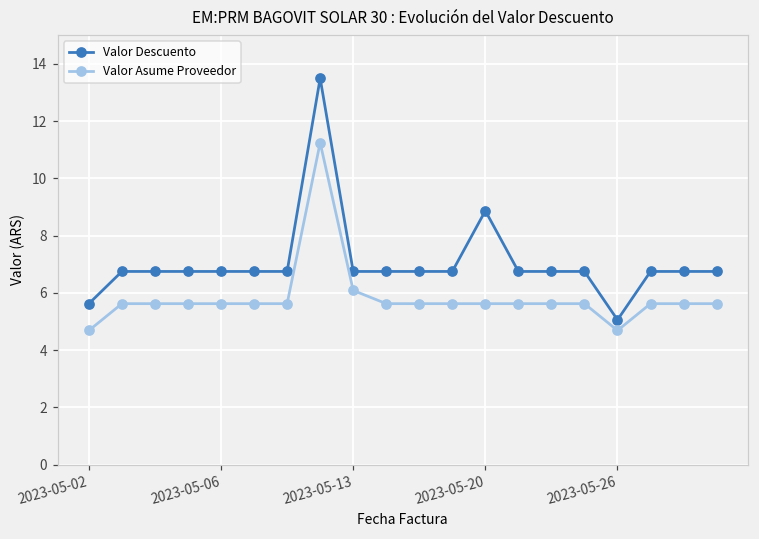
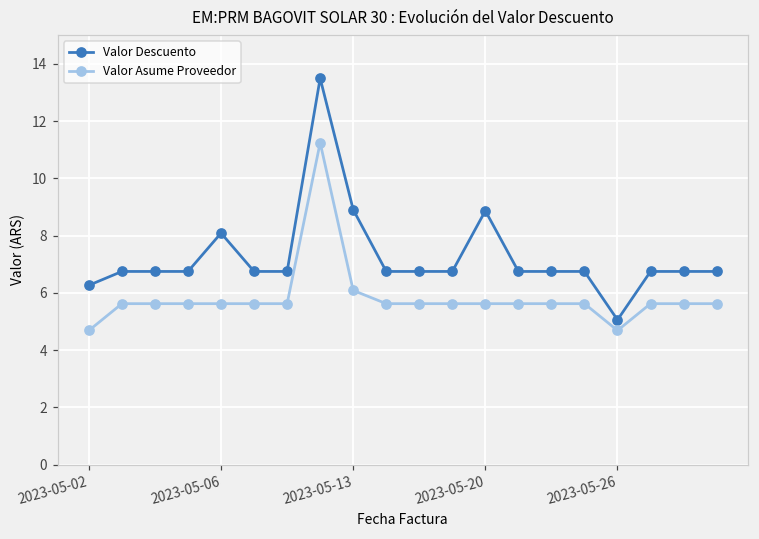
Valor Descuento, 2023-05-02: 5.6 -> 6.3
Valor Descuento, 2023-05-06: 6.8 -> 8.1
Valor Descuento, 2023-05-13: 6.8 -> 8.9
